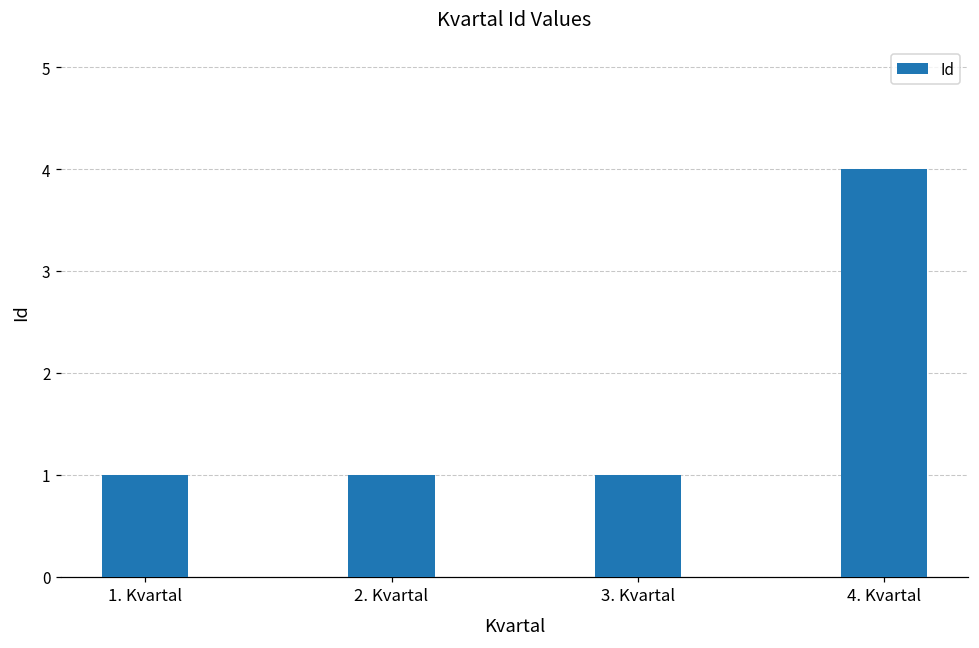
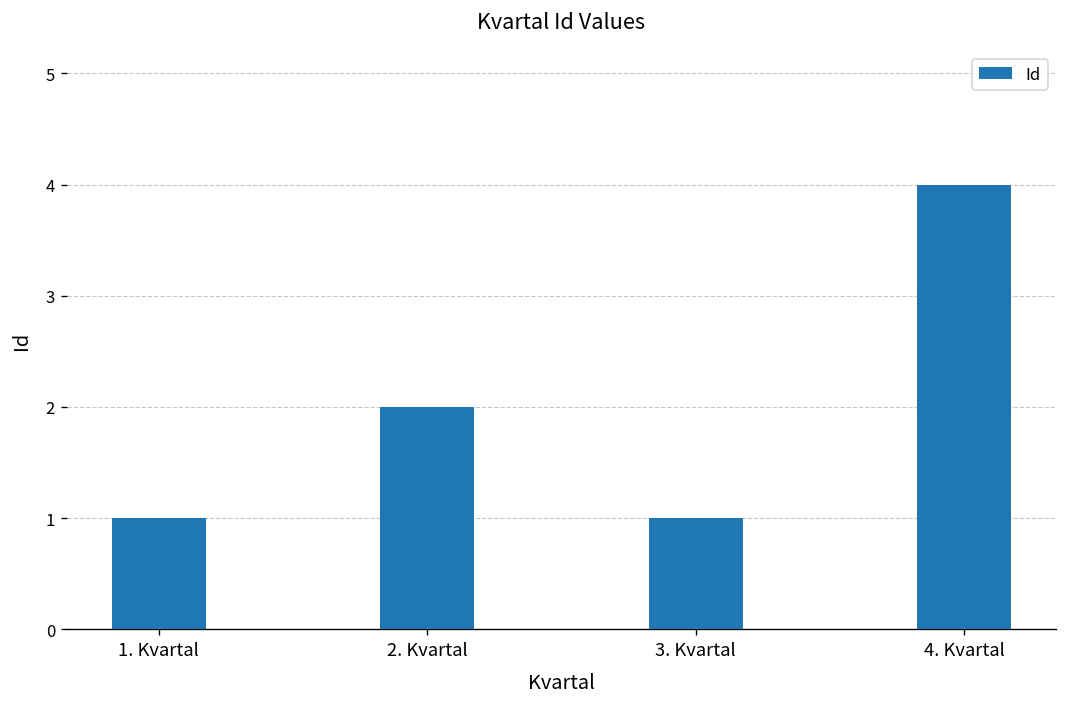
2. Kvartal: 1 -> 2
